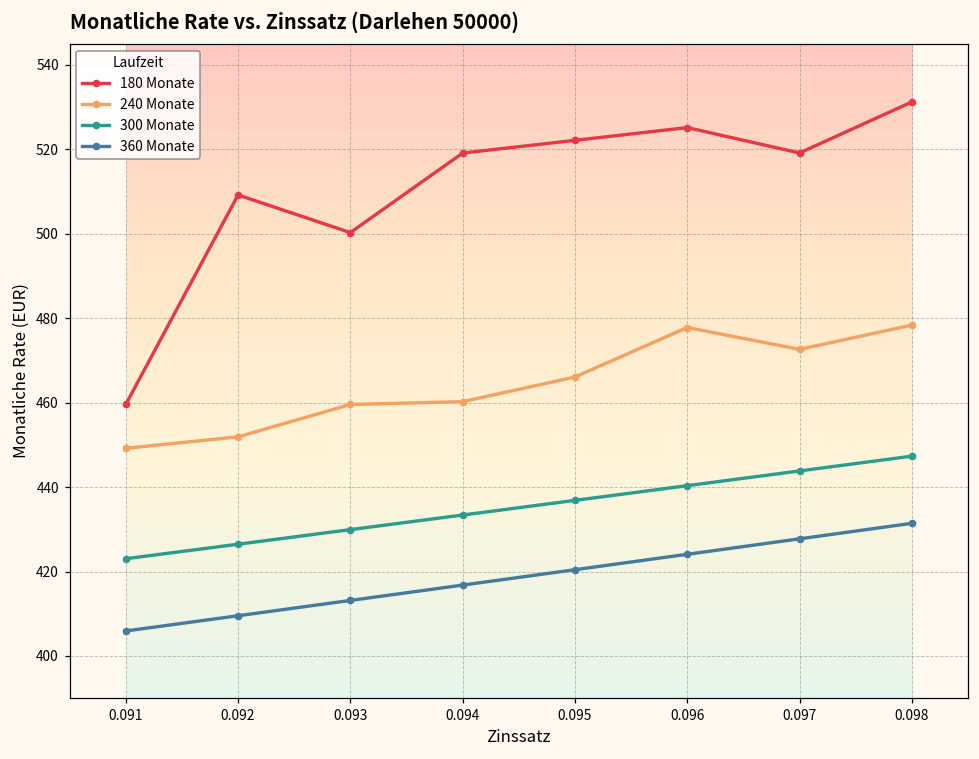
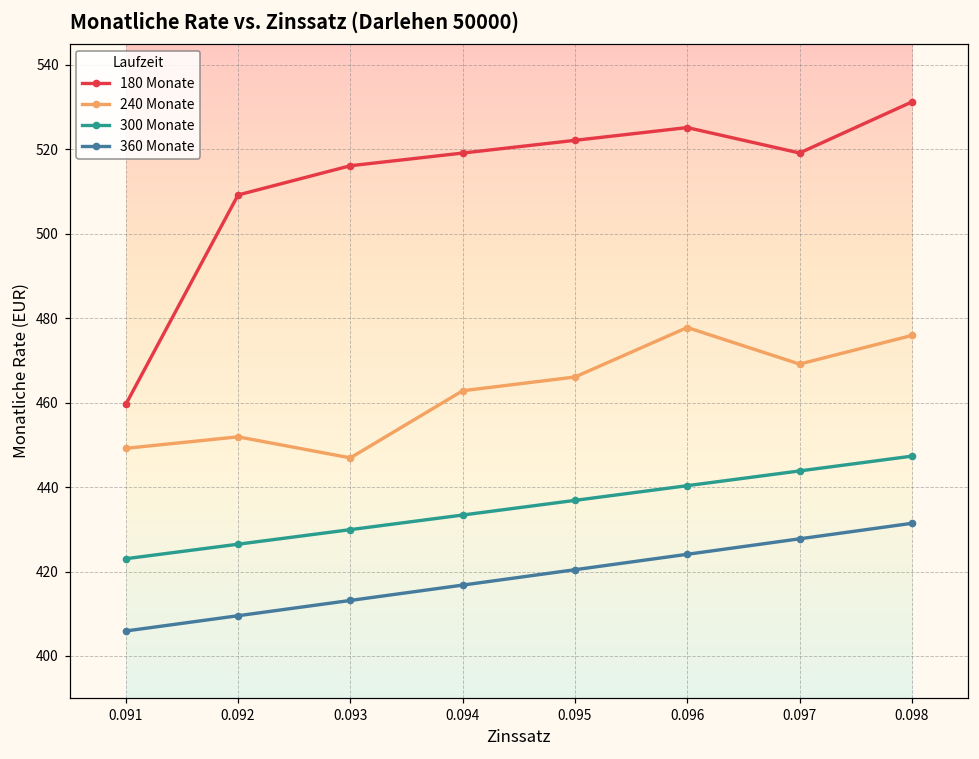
180 Monate, 0.093: 500 -> 516
240 Monate, 0.093: 460 -> 447
240 Monate, 0.094: 460 -> 463
240 Monate, 0.097: 473 -> 469
240 Monate, 0.098: 478 -> 476
